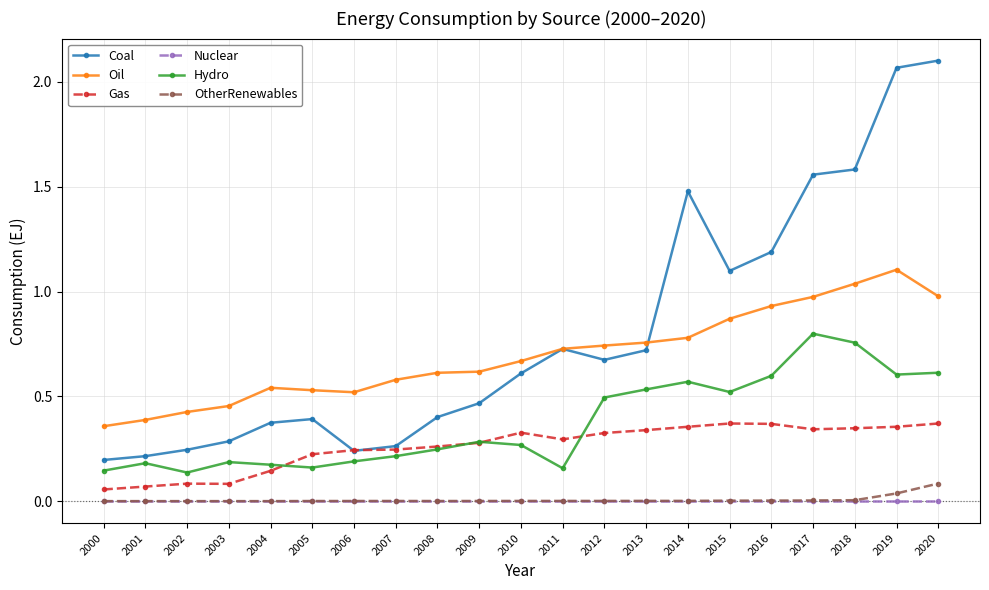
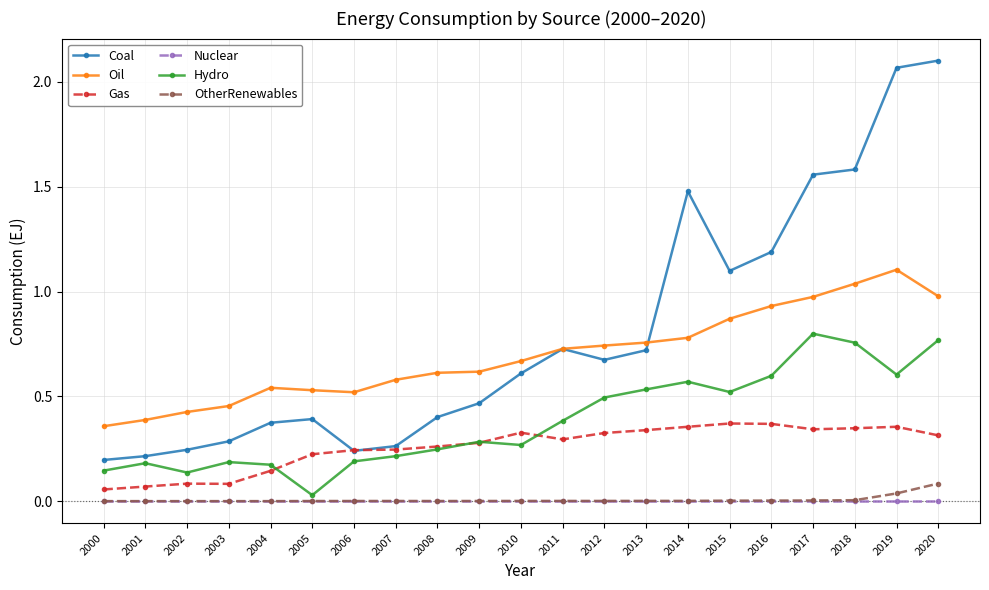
Hydro, 2005: 0.16 -> 0.03
Hydro, 2011: 0.16 -> 0.38
Gas, 2020: 0.37 -> 0.31
Hydro, 2020: 0.61 -> 0.77
